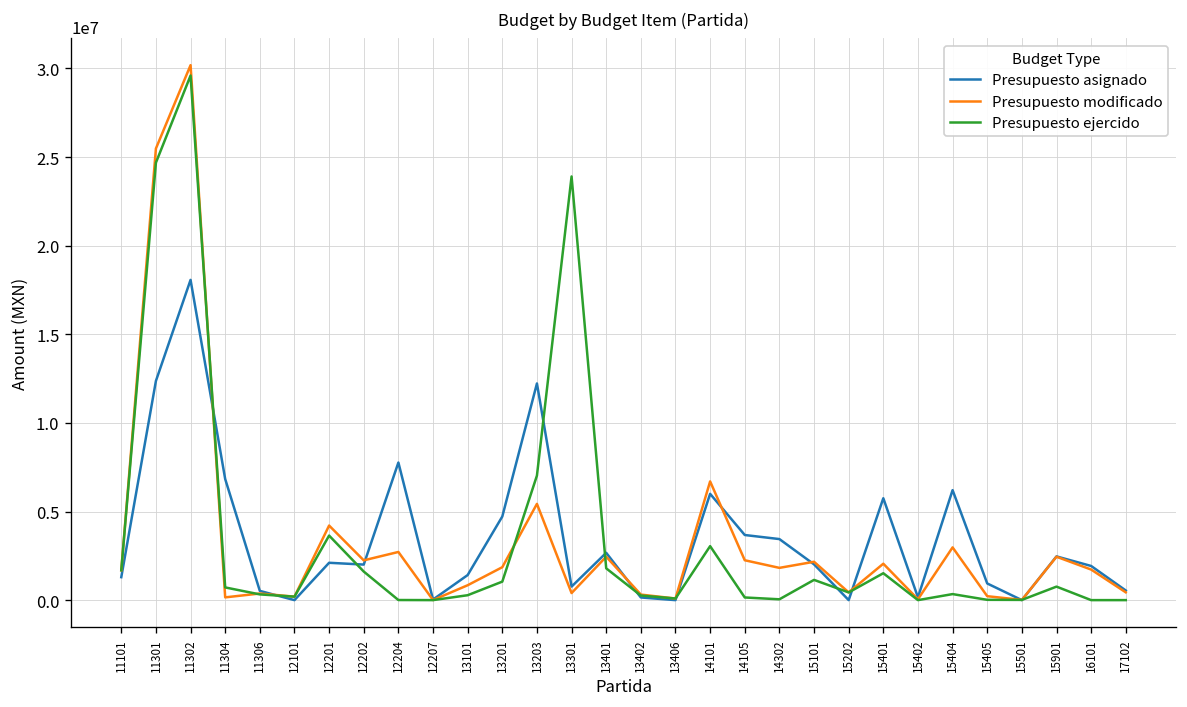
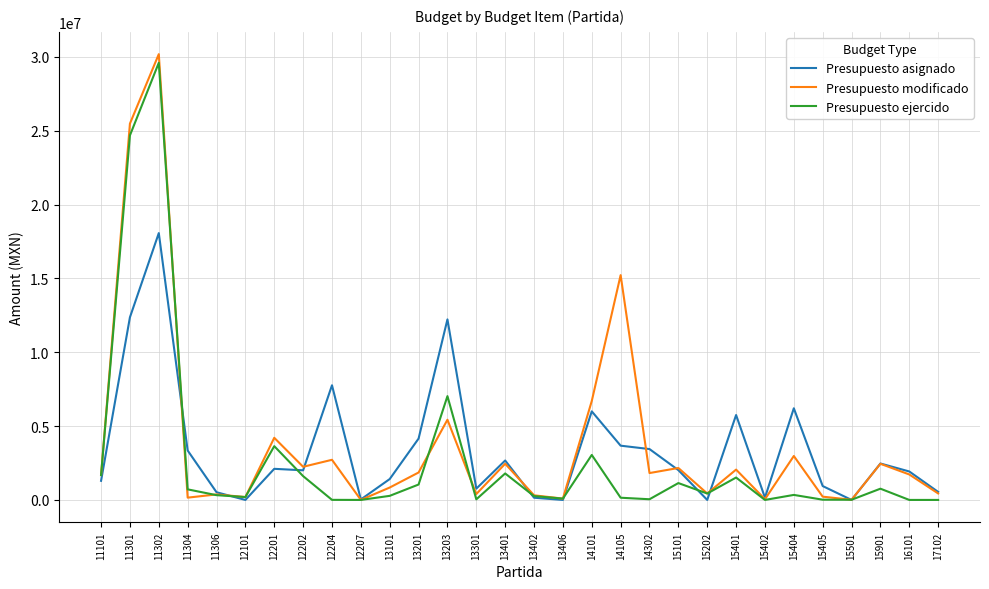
Presupuesto asignado, 11304: 6800000 -> 3300000
Presupuesto asignado, 13201: 4700000 -> 4200000
Presupuesto ejercido, 13301: 23900000 -> 0
Presupuesto modificado, 14105: 2200000 -> 15200000
